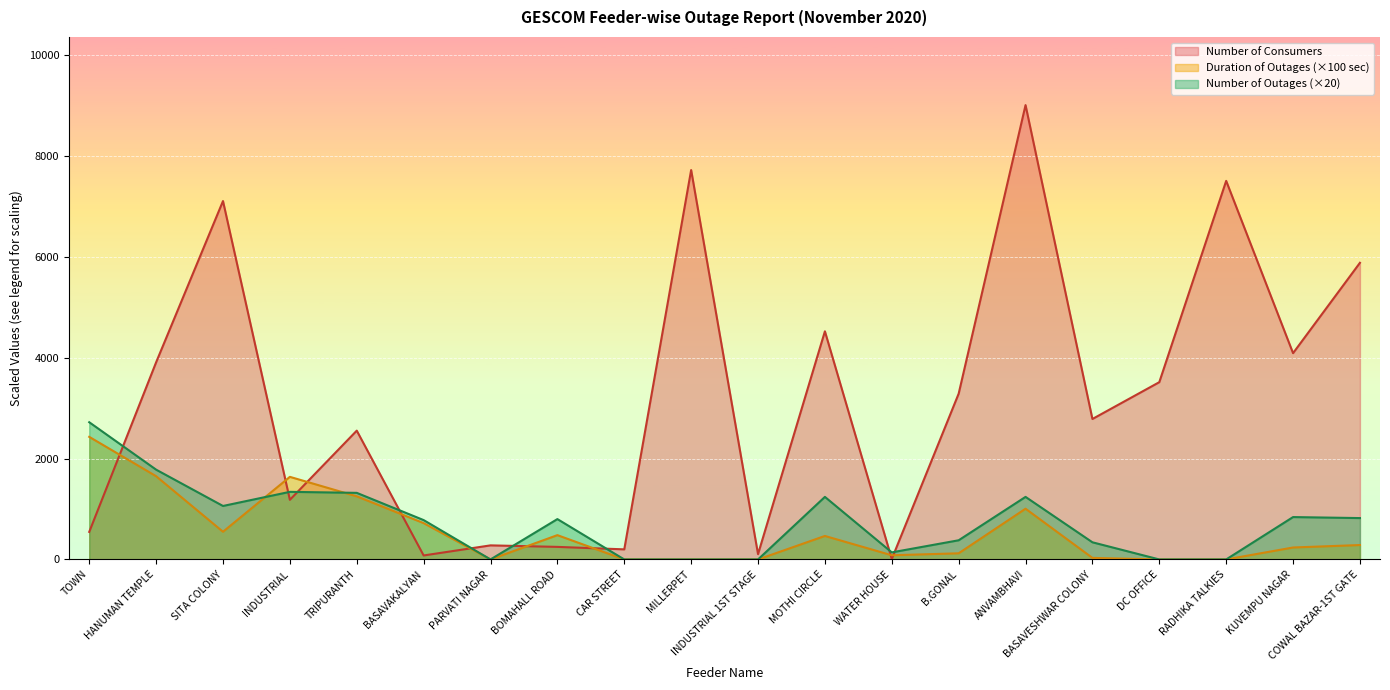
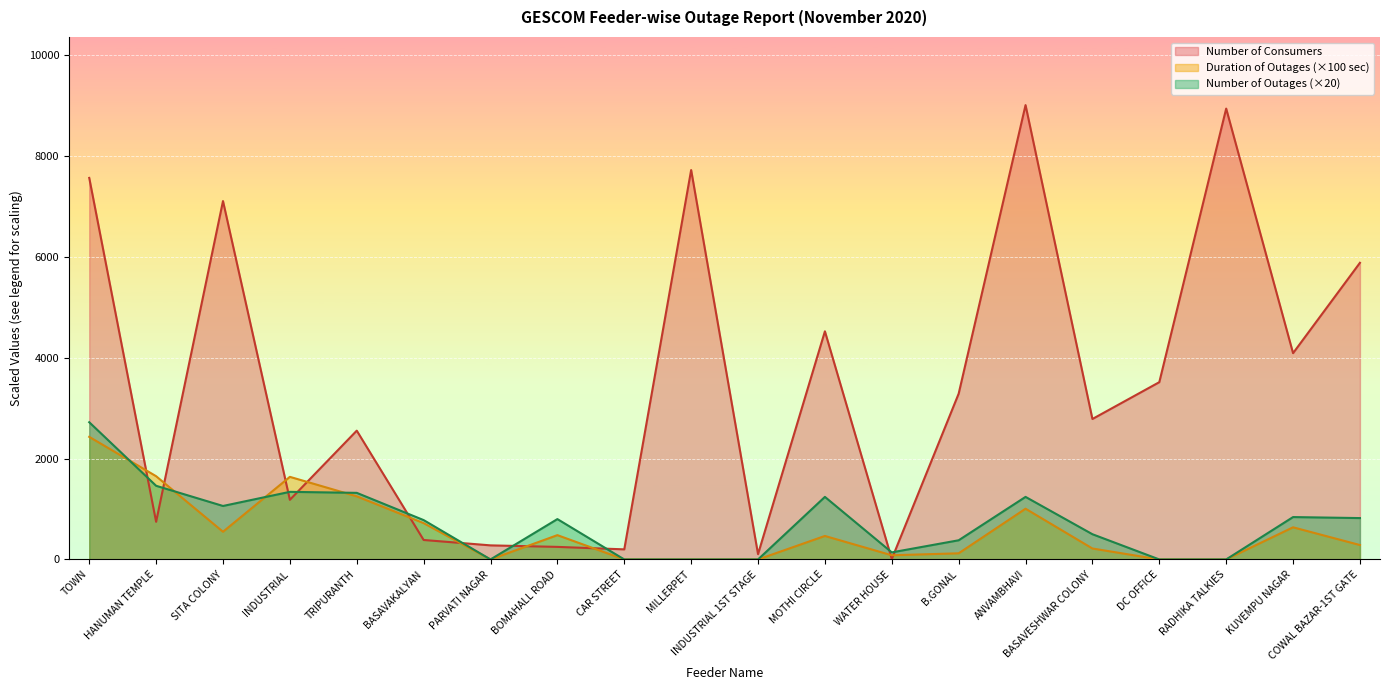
Number of Consumers, TOWN: 500 -> 7600
Number of Consumers, HANUMAN TEMPLE: 3900 -> 700
Number of Outages (×20), HANUMAN TEMPLE: 1800 -> 1500
Number of Consumers, BASAVAKALYAN: 100 -> 400
Duration of Outages (×100 sec), BASAVESHWAR COLONY: 0 -> 200
Number of Outages (×20), BASAVESHWAR COLONY: 300 -> 500
Number of Consumers, RADHIKA TALKIES: 7500 -> 8900
Duration of Outages (×100 sec), KUVEMPU NAGAR: 200 -> 600
